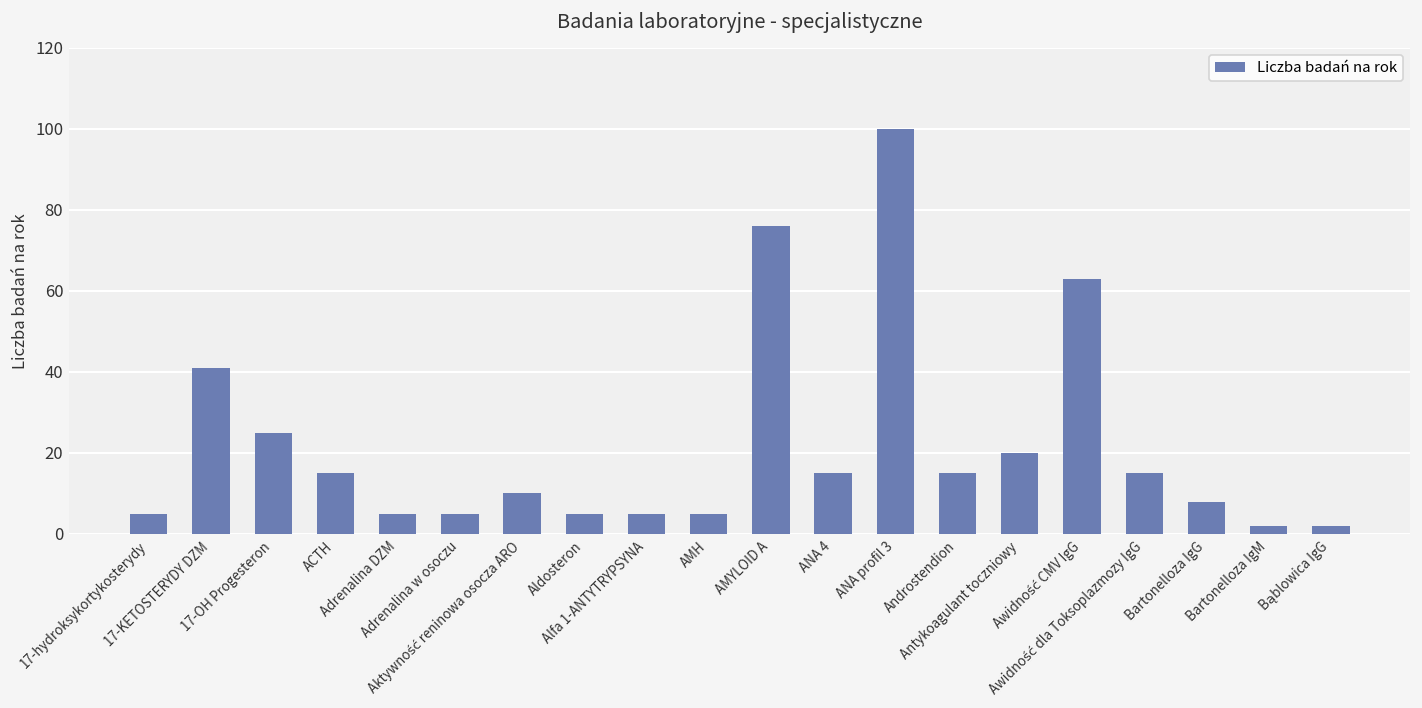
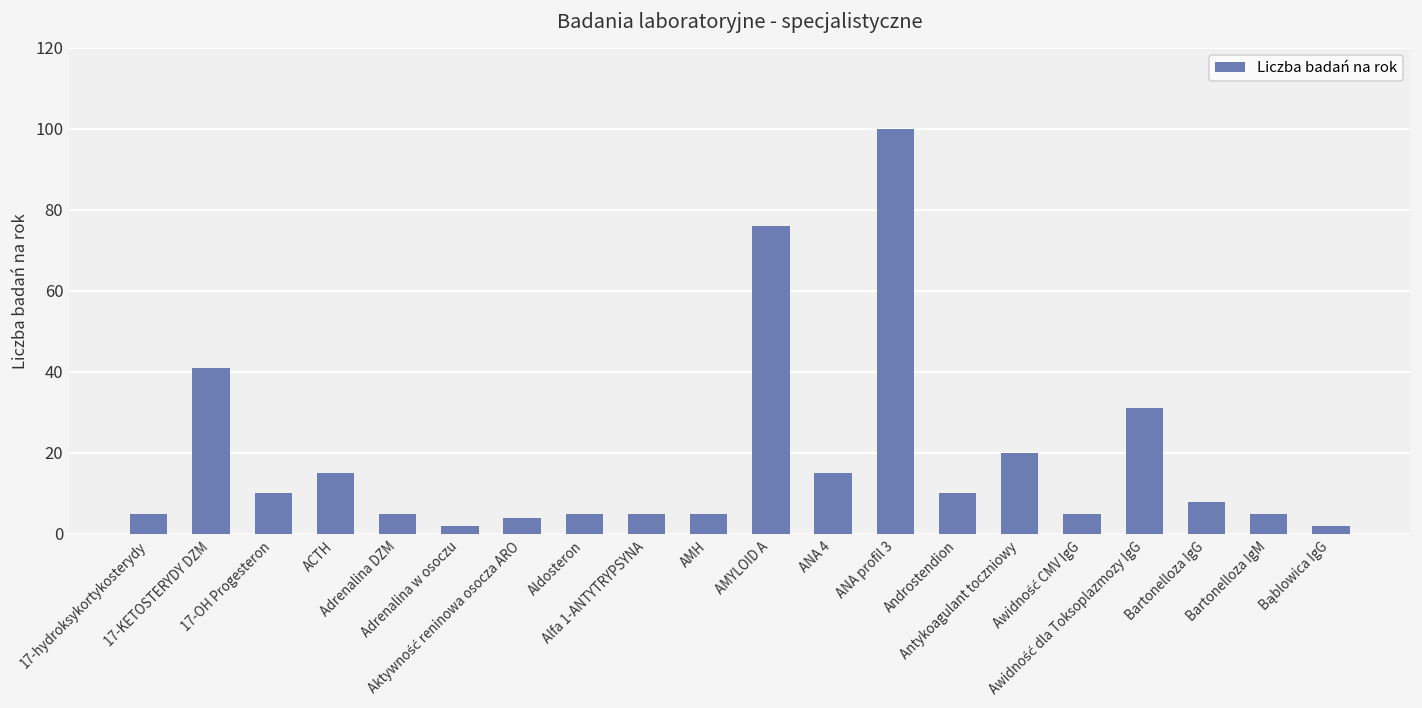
17-OH Progesteron: 25 -> 10
Adrenalina w osoczu: 5 -> 2
Aktywność reninowa osocza ARO: 10 -> 4
Androstendion: 15 -> 10
Awidność CMV IgG: 63 -> 5
Awidność dla Toksoplazmozy IgG: 15 -> 31
Bartonelloza IgM: 2 -> 5
